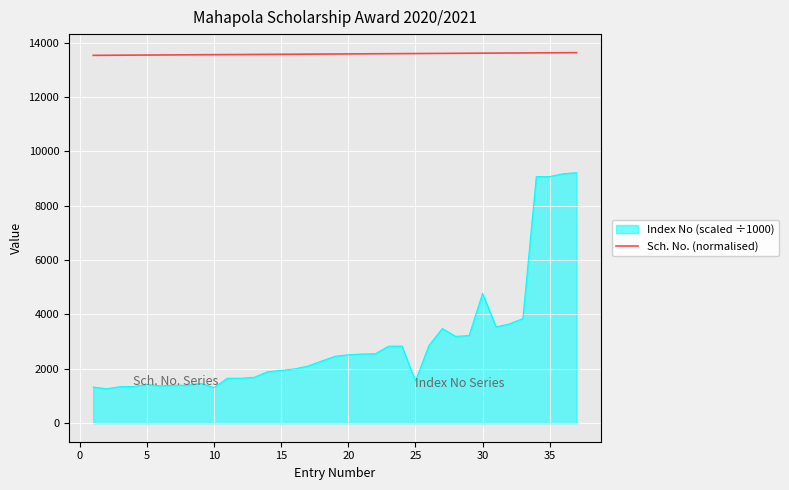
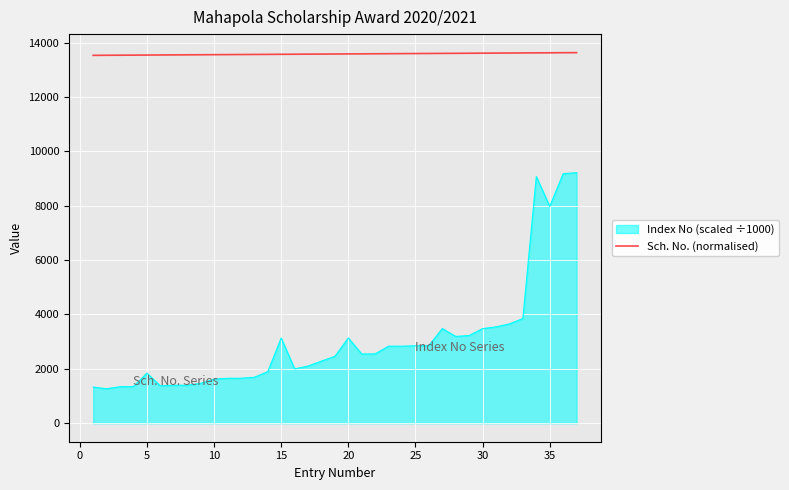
Index No (scaled ÷1000), 5: 1400 -> 1800
Index No (scaled ÷1000), 10: 1300 -> 1600
Index No (scaled ÷1000), 15: 1900 -> 3100
Index No (scaled ÷1000), 20: 2500 -> 3100
Index No (scaled ÷1000), 25: 1500 -> 2800
Index No (scaled ÷1000), 30: 4800 -> 3500
Index No (scaled ÷1000), 35: 9100 -> 8000
